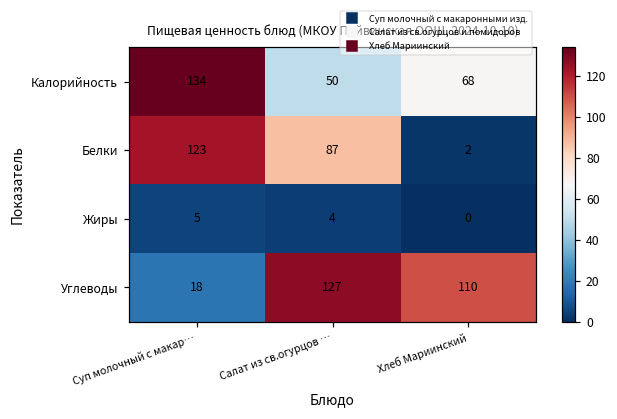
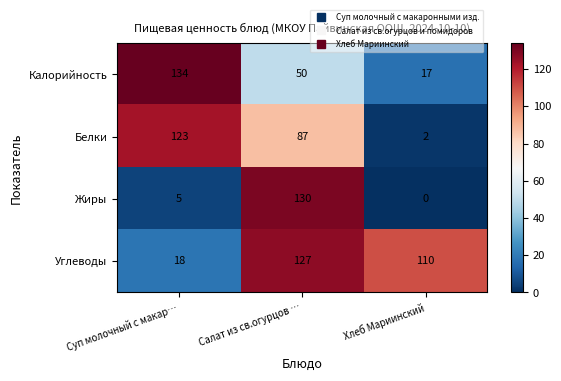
Калорийность, Хлеб Мариинский: 68 -> 17
Жиры, Салат из св.огурцов …: 4 -> 130
